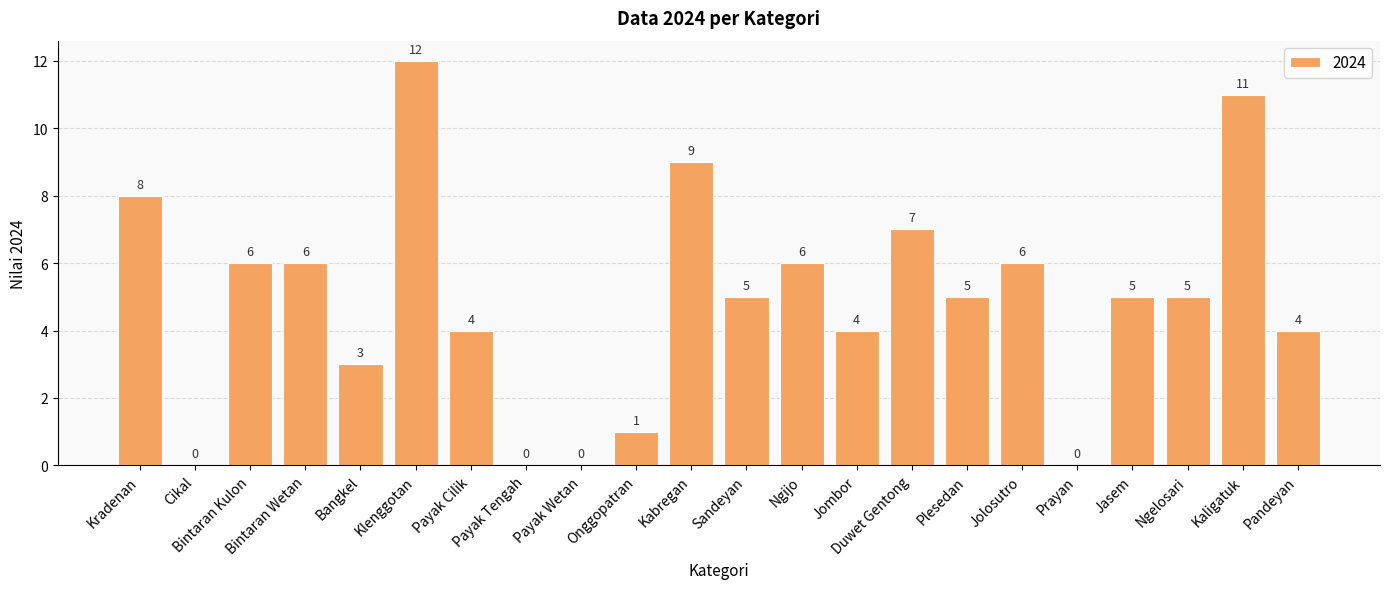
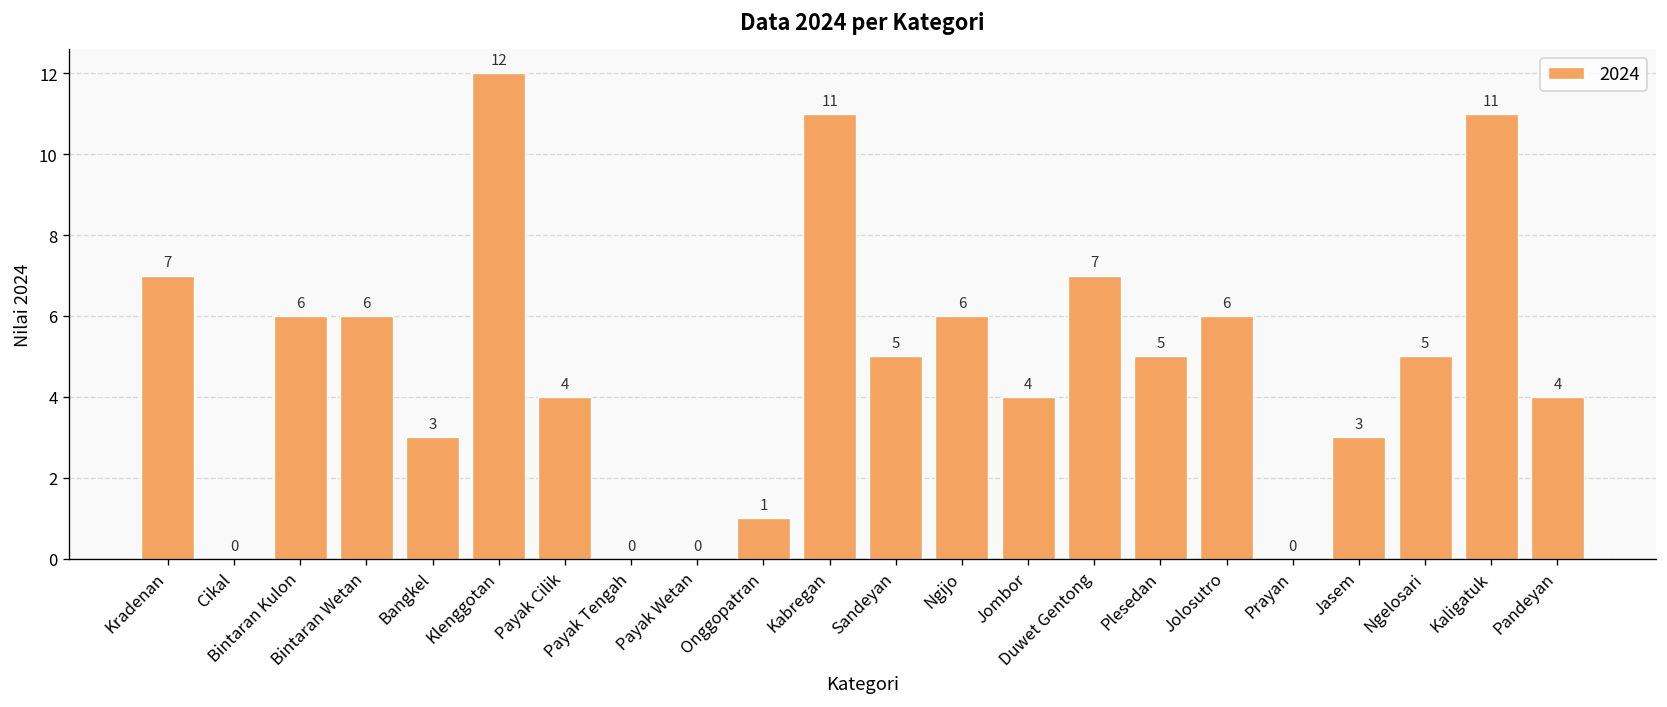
Kradenan: 8 -> 7
Kabregan: 9 -> 11
Jasem: 5 -> 3
